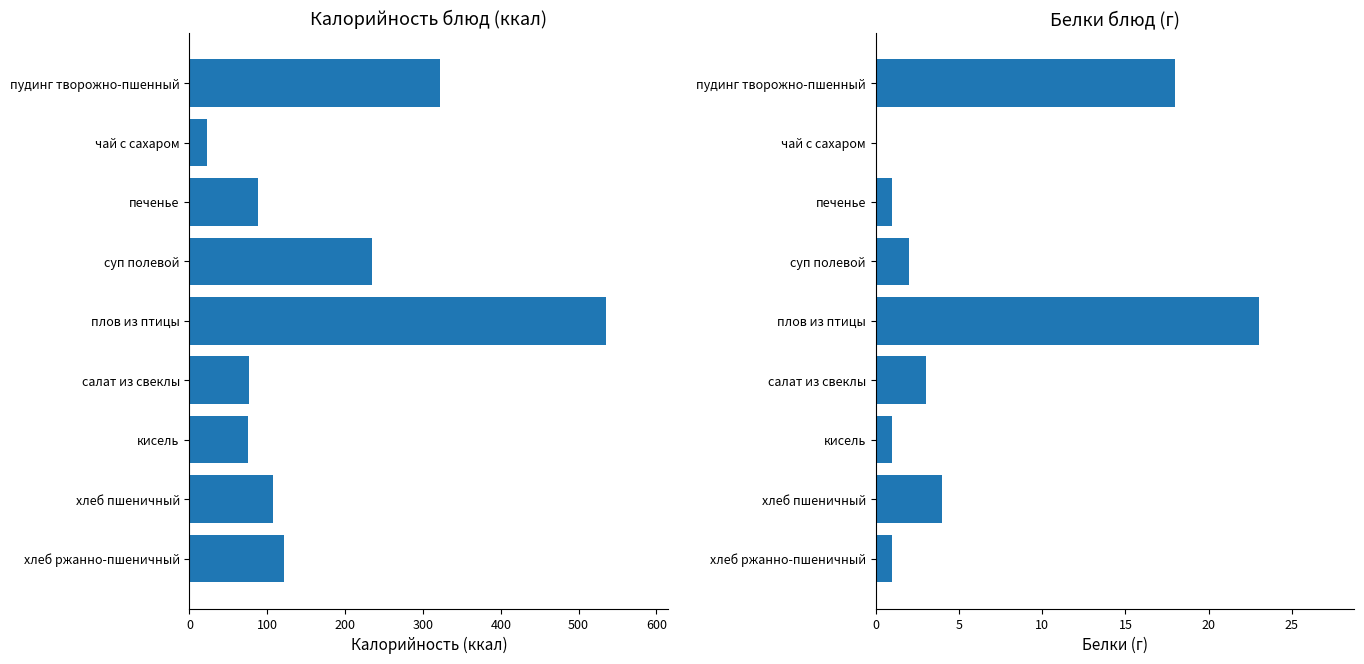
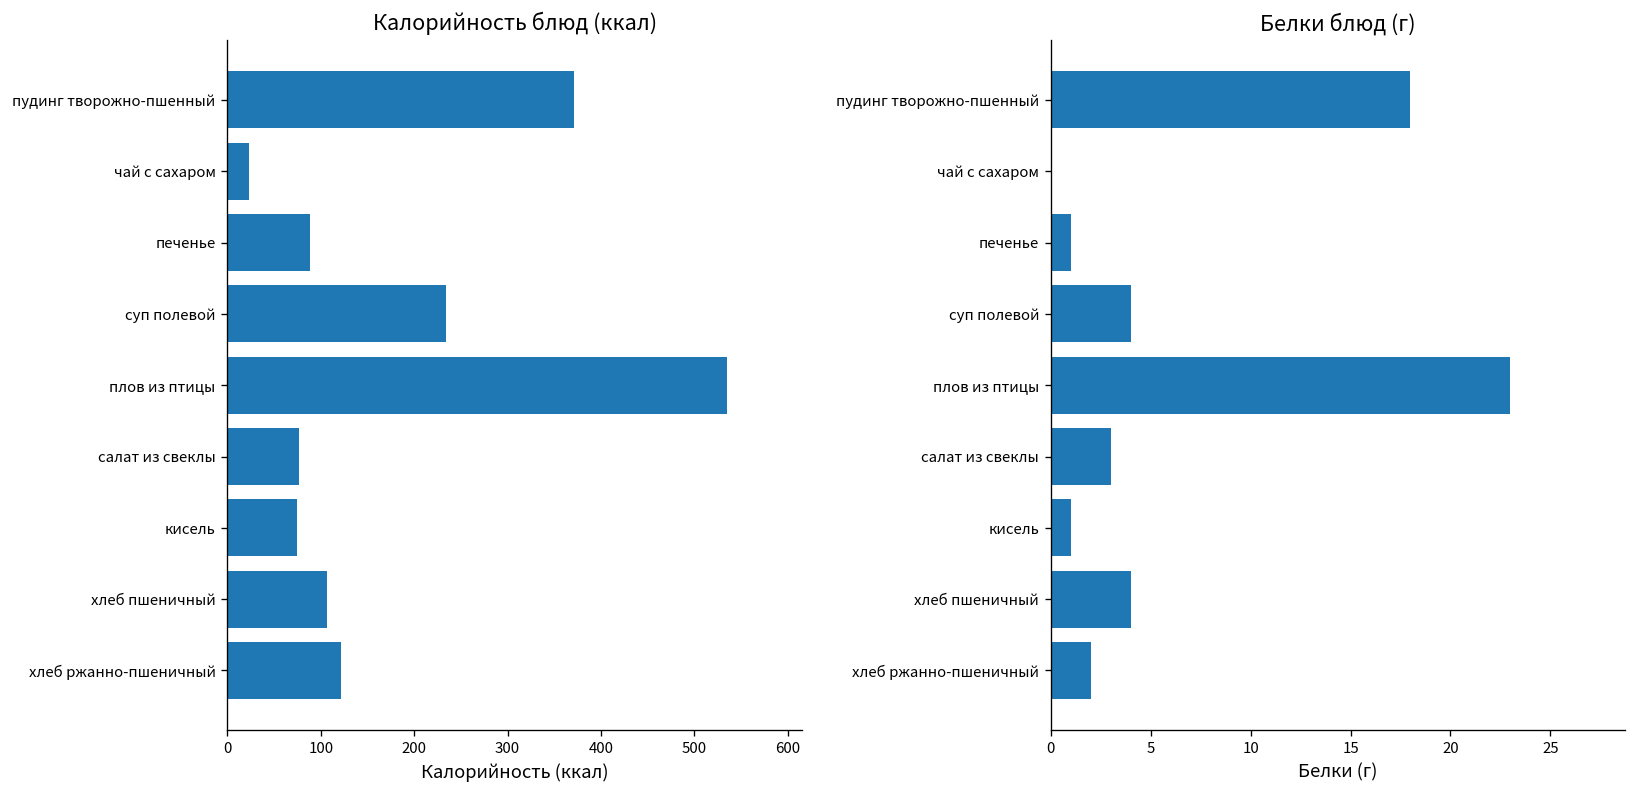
Калорийность блюд (ккал), пудинг творожно-пшенный: 320 -> 370
Белки блюд (г), суп полевой: 2 -> 4
Белки блюд (г), хлеб ржанно-пшеничный: 1 -> 2
